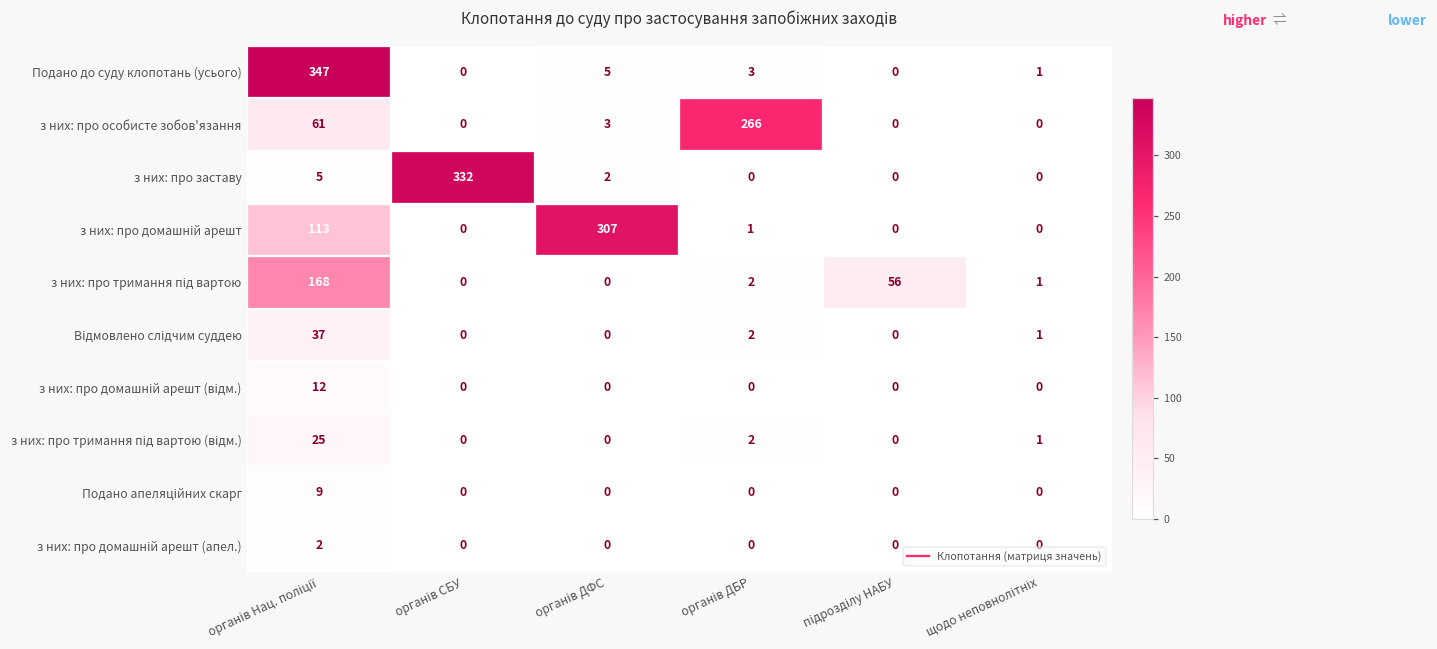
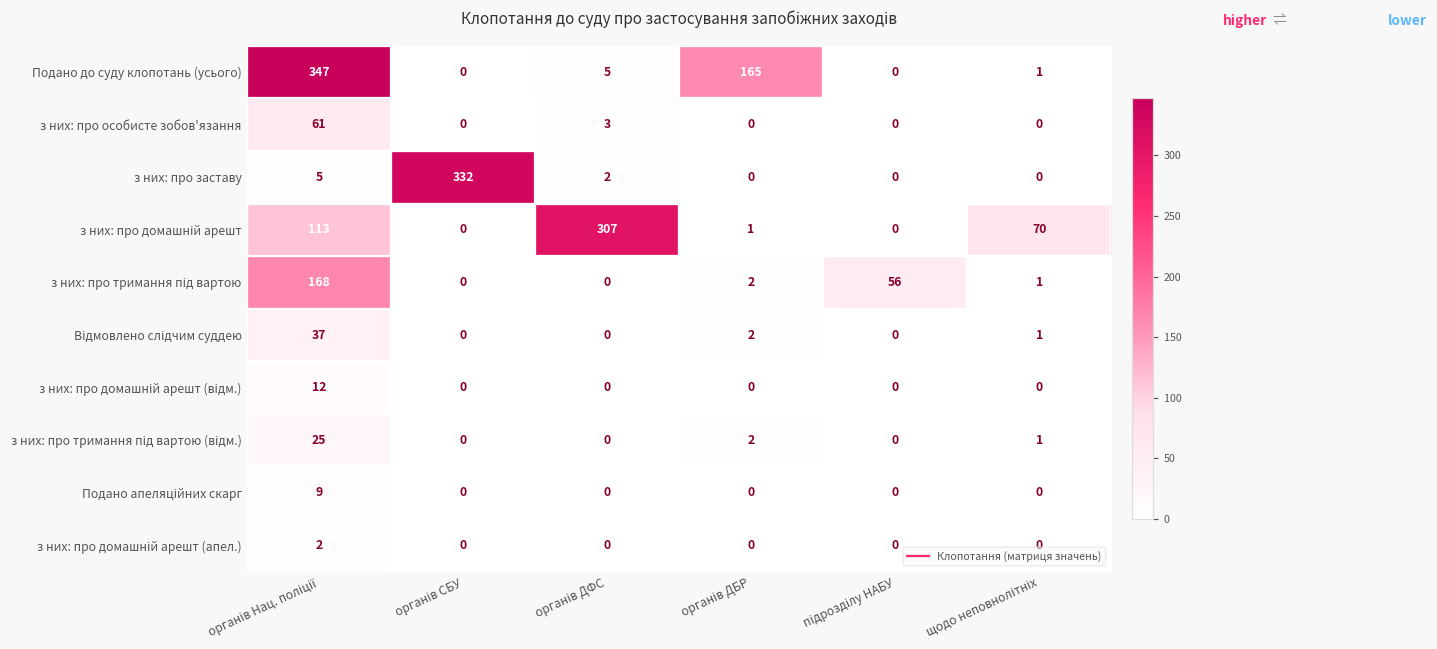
Подано до суду клопотань (усього), органів ДБР: 3 -> 165
з них: про особисте зобов'язання, органів ДБР: 266 -> 0
з них: про домашній арешт, щодо неповнолітніх: 0 -> 70
